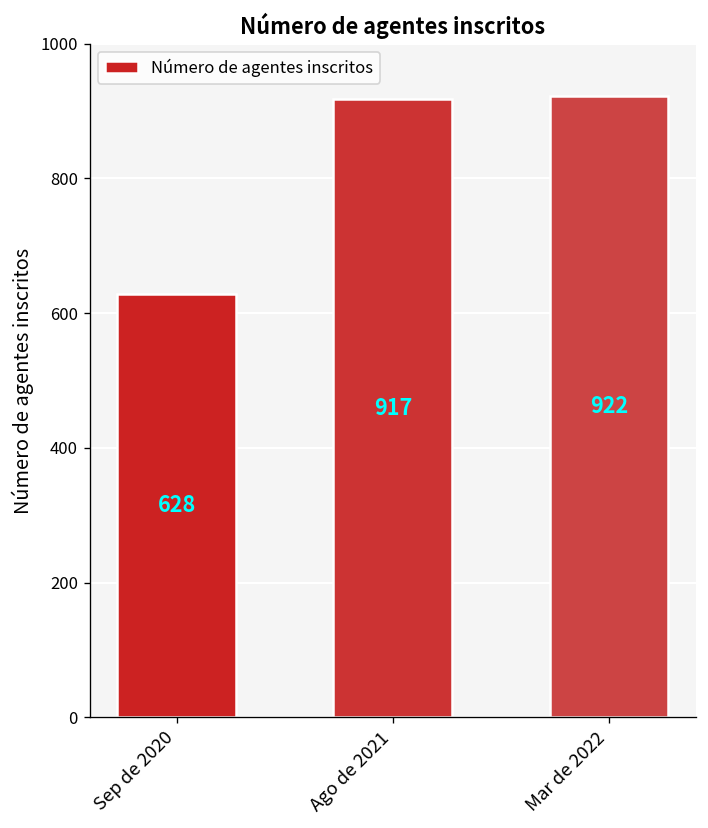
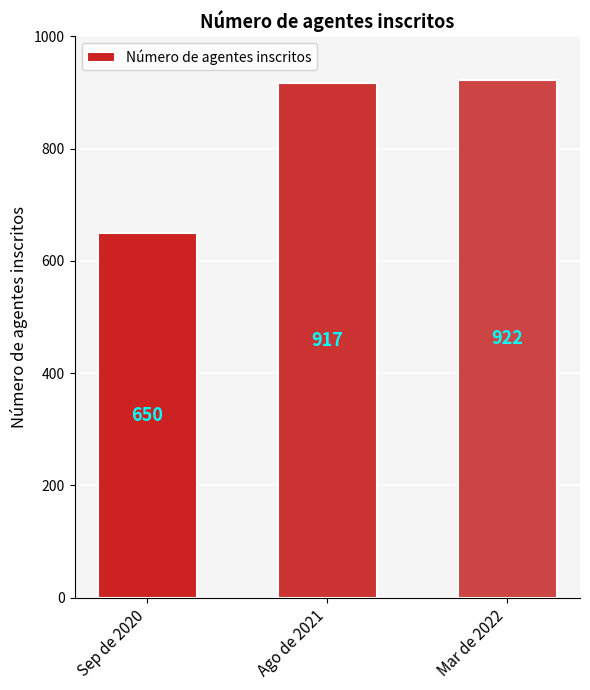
Sep de 2020: 628 -> 650
